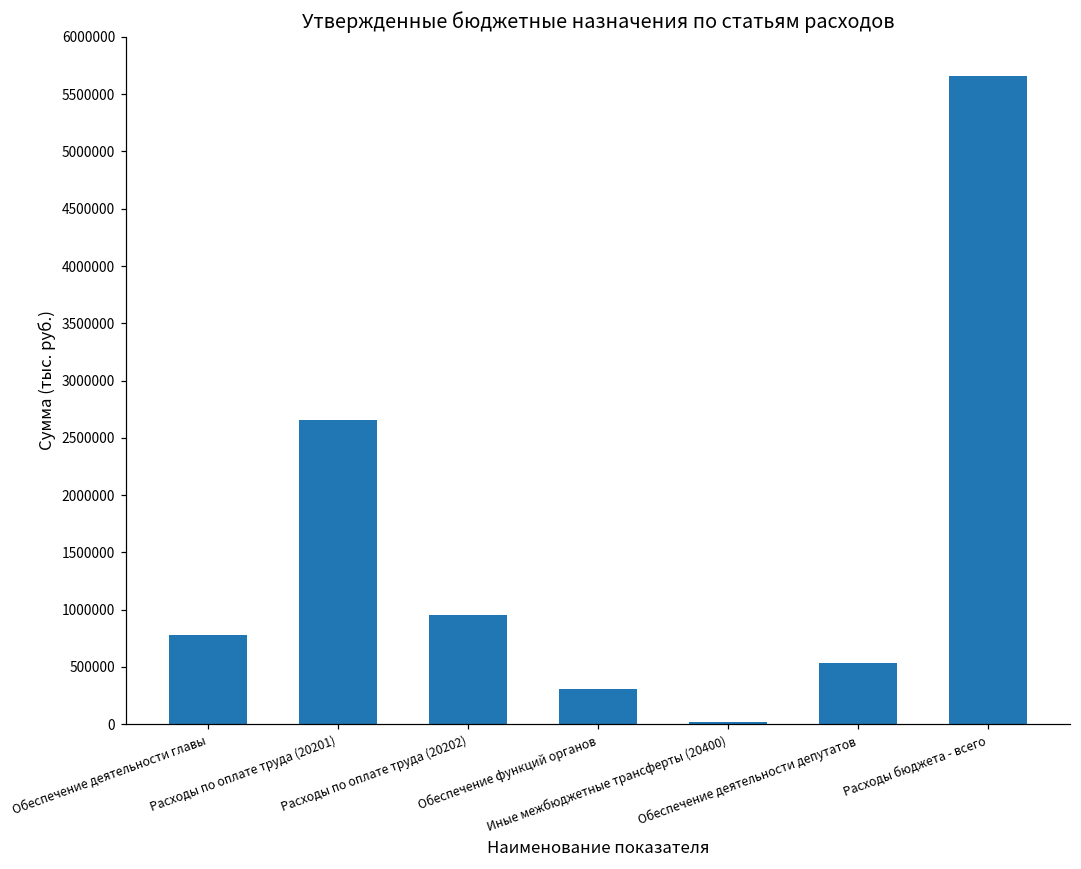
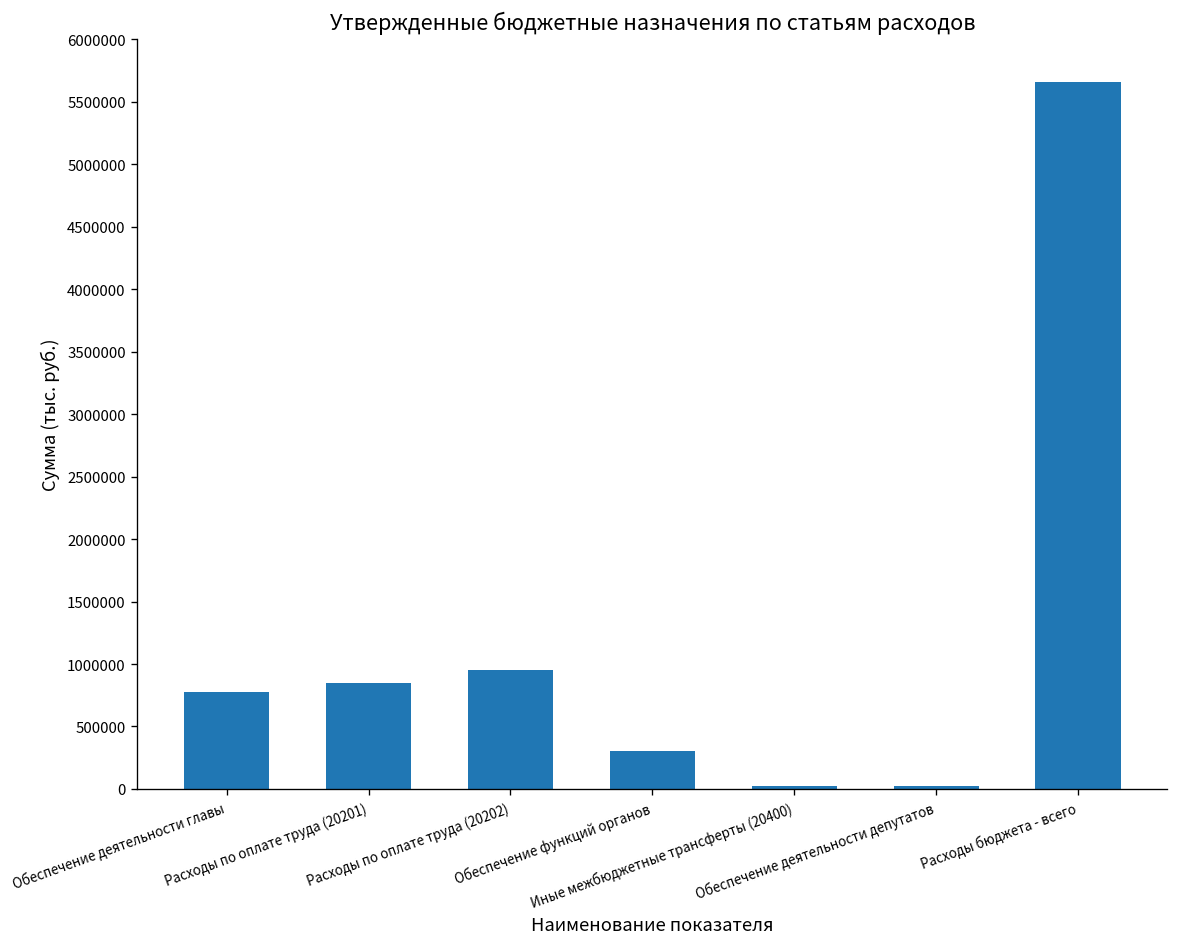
Расходы по оплате труда (20201): 2650000 -> 850000
Обеспечение деятельности депутатов: 540000 -> 20000
